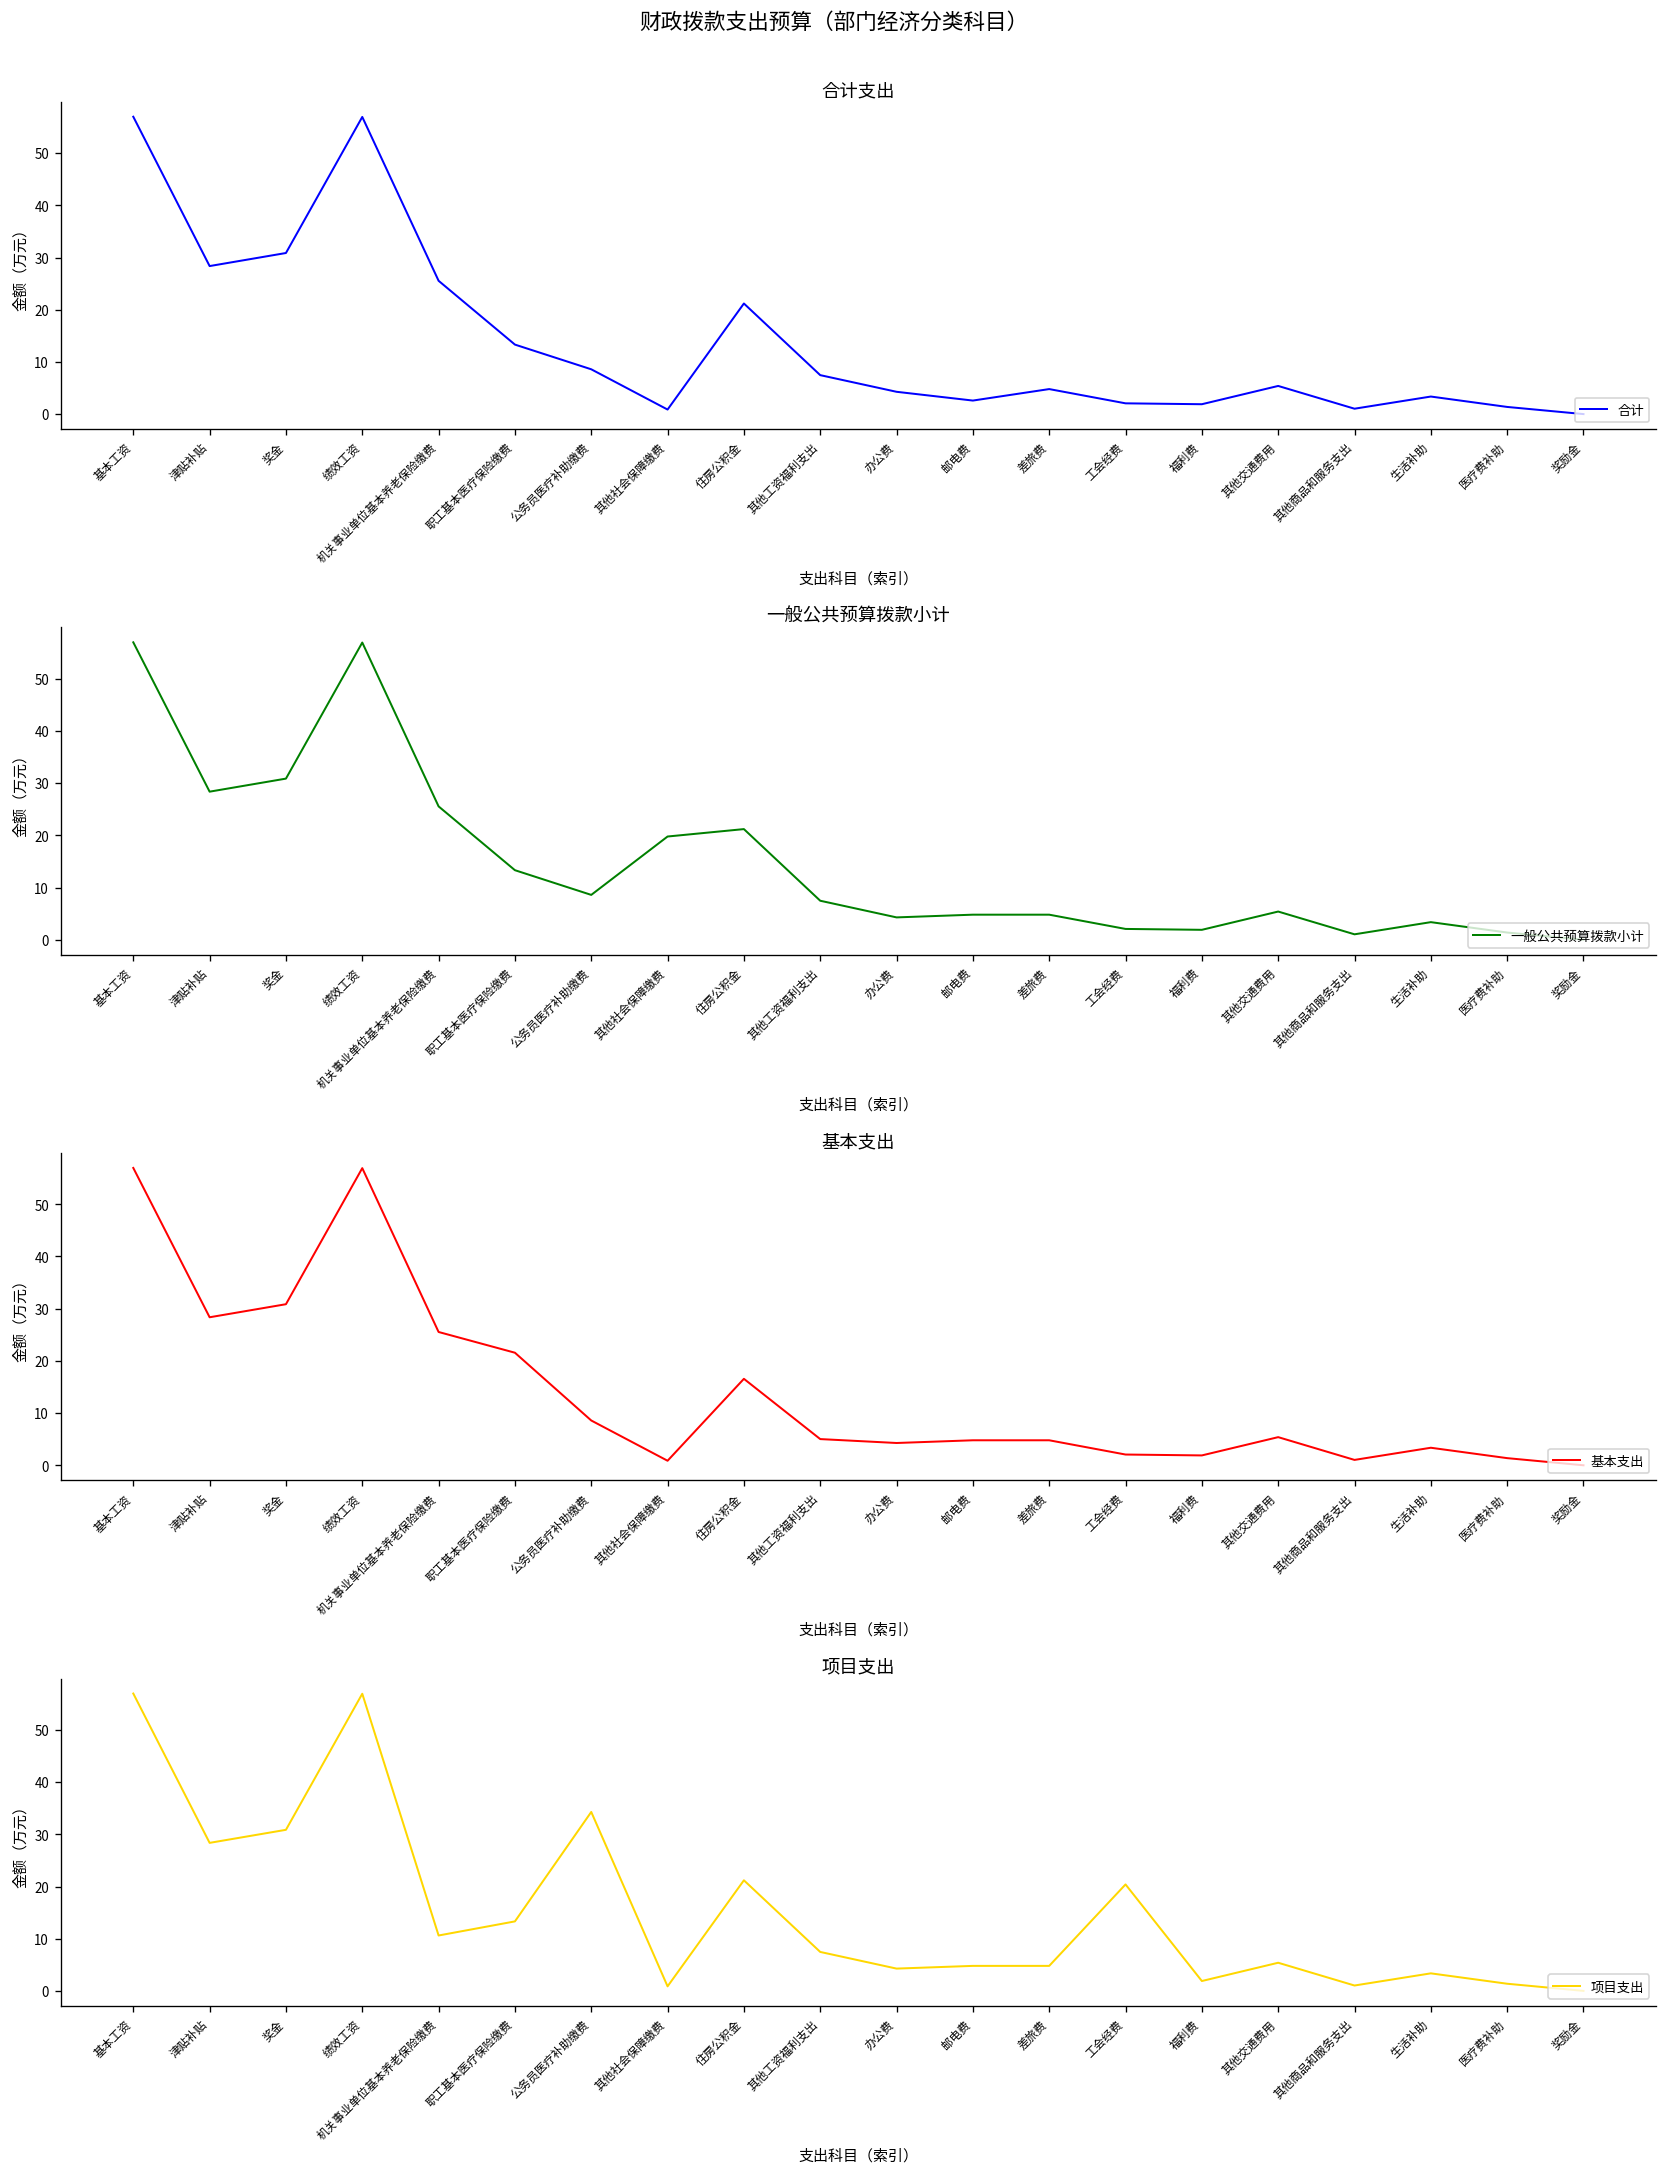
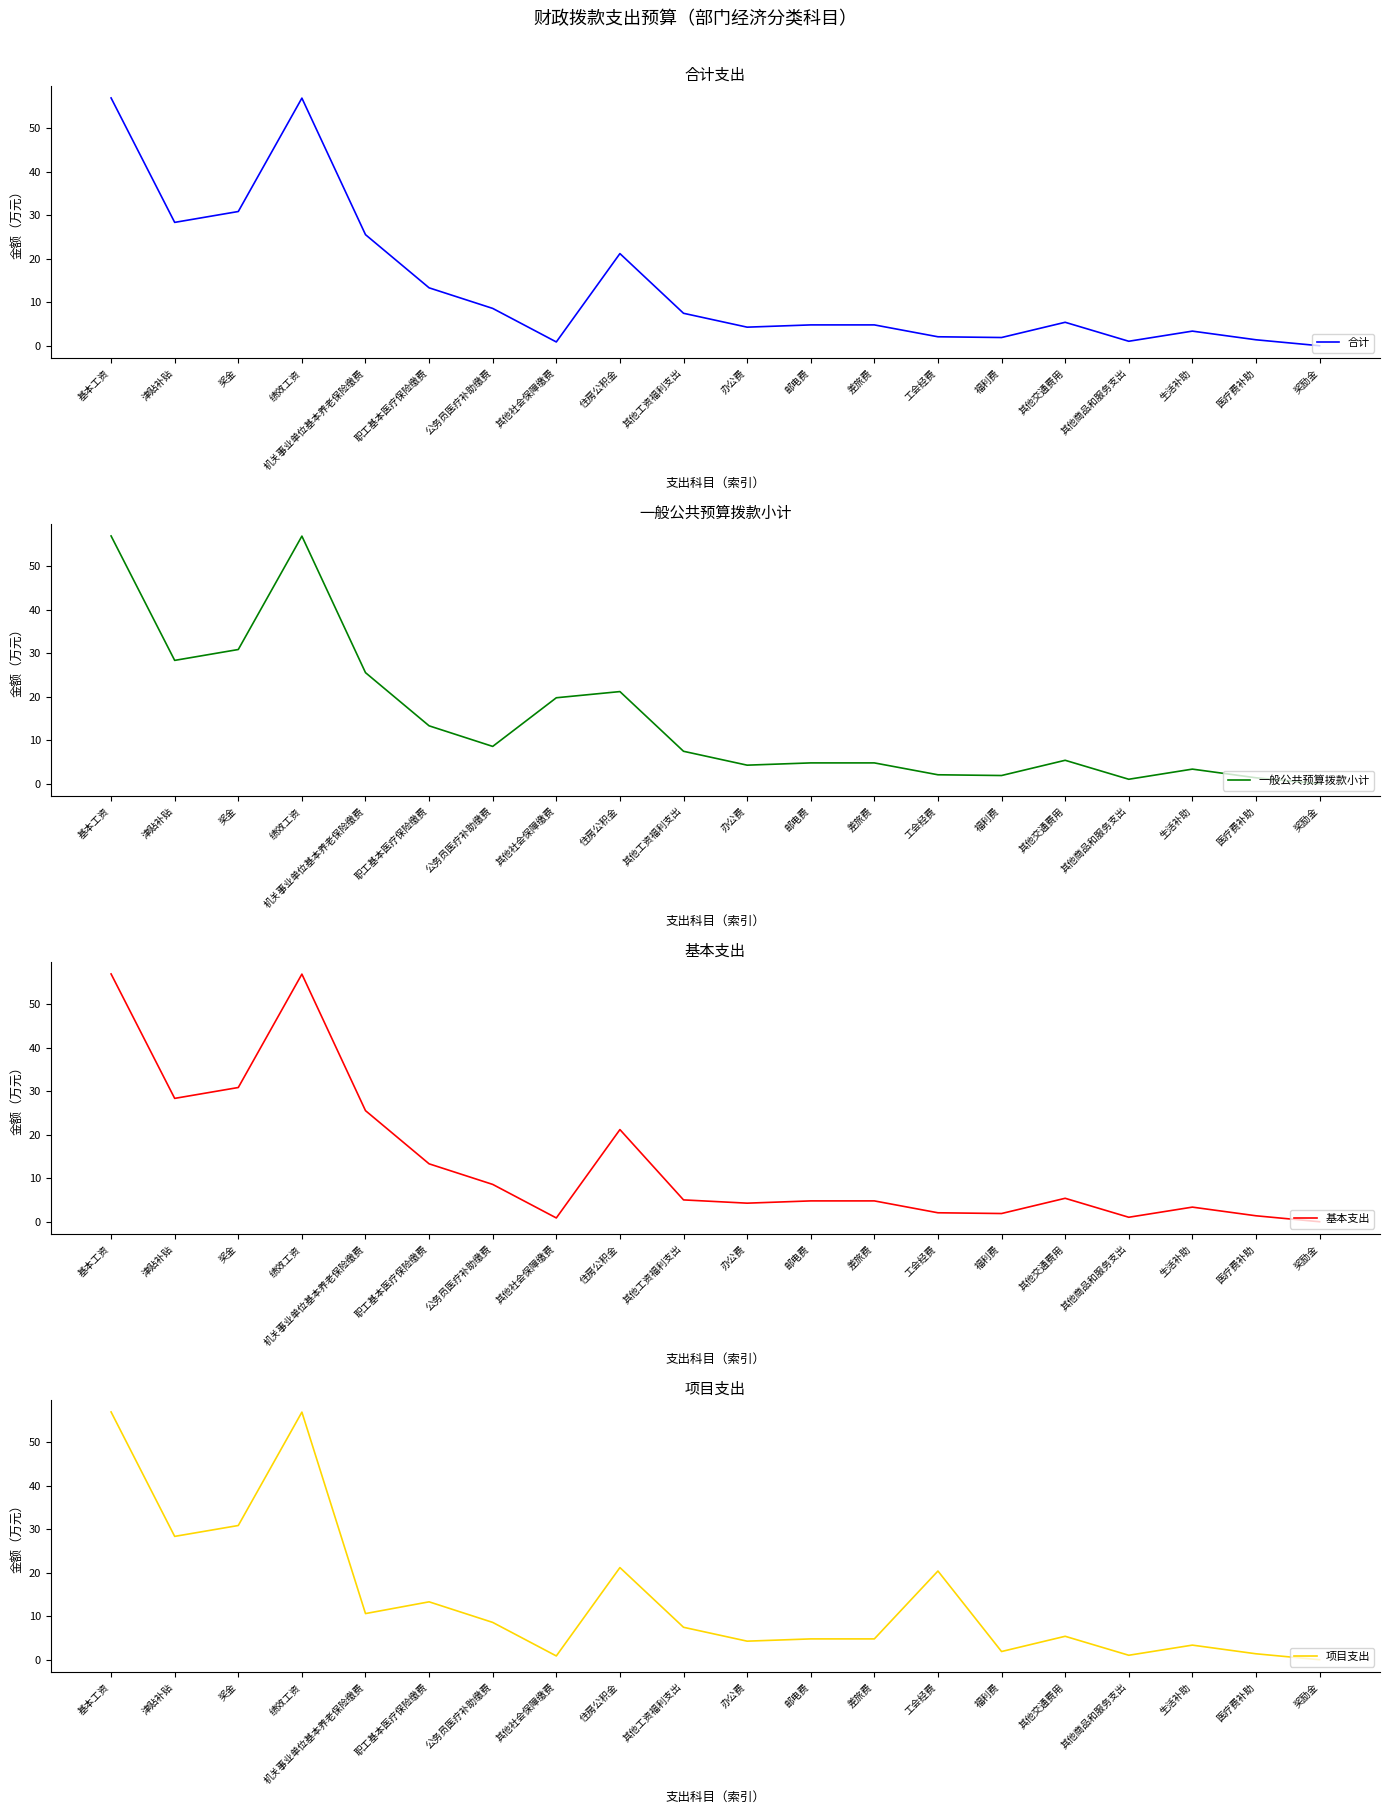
合计支出, 邮电费: 3 -> 5
基本支出, 职工基本医疗保险缴费: 22 -> 13
基本支出, 住房公积金: 17 -> 21
项目支出, 公务员医疗补助缴费: 34 -> 9
